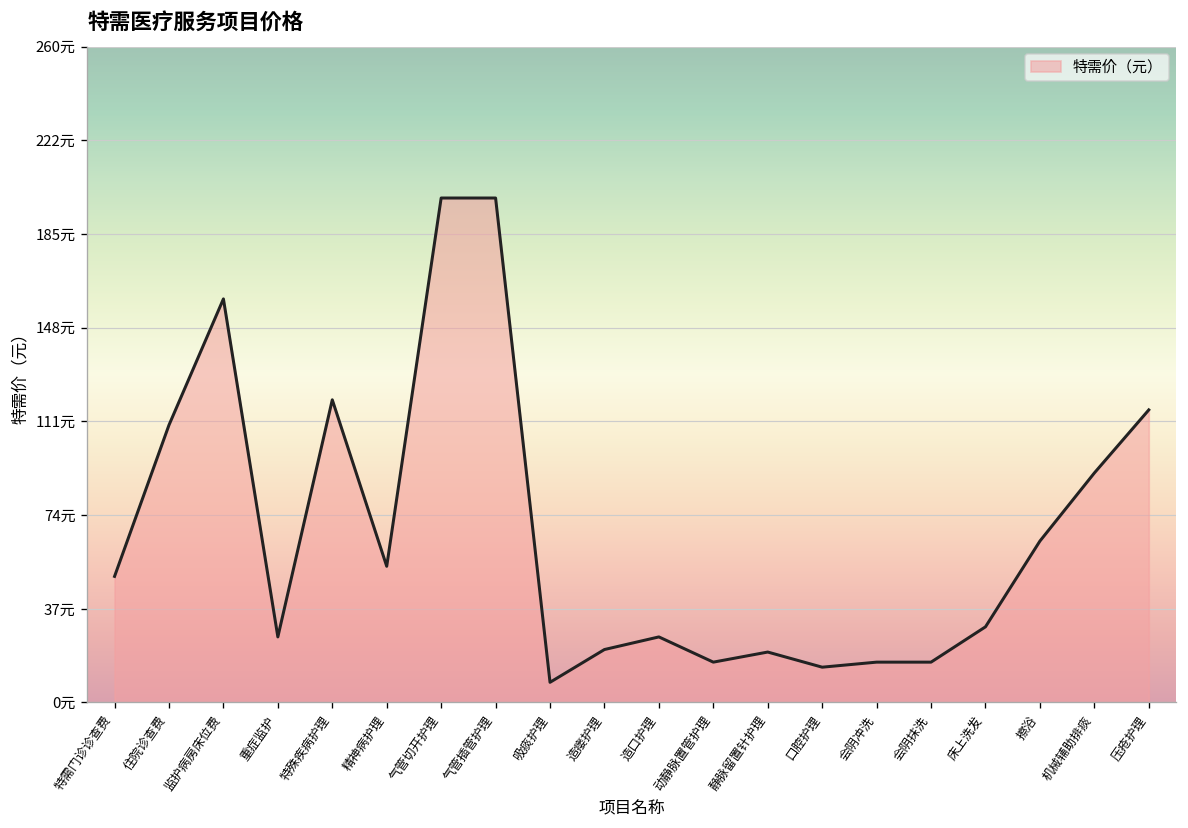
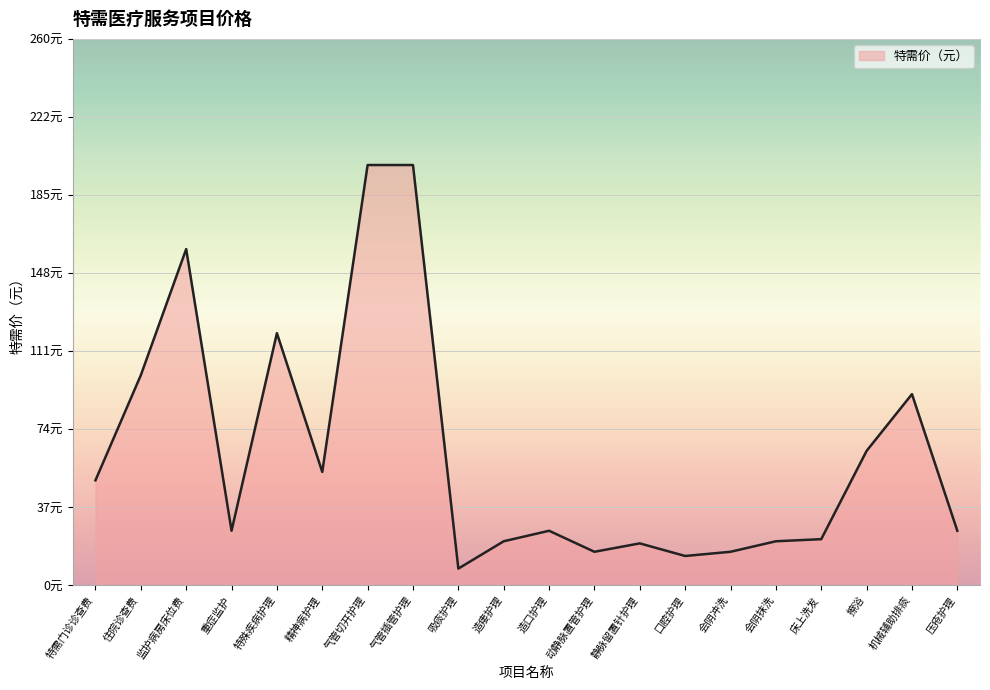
住院诊查费: 110元 -> 100元
会阴抹洗: 16元 -> 21元
床上洗发: 30元 -> 22元
压疮护理: 116元 -> 26元
